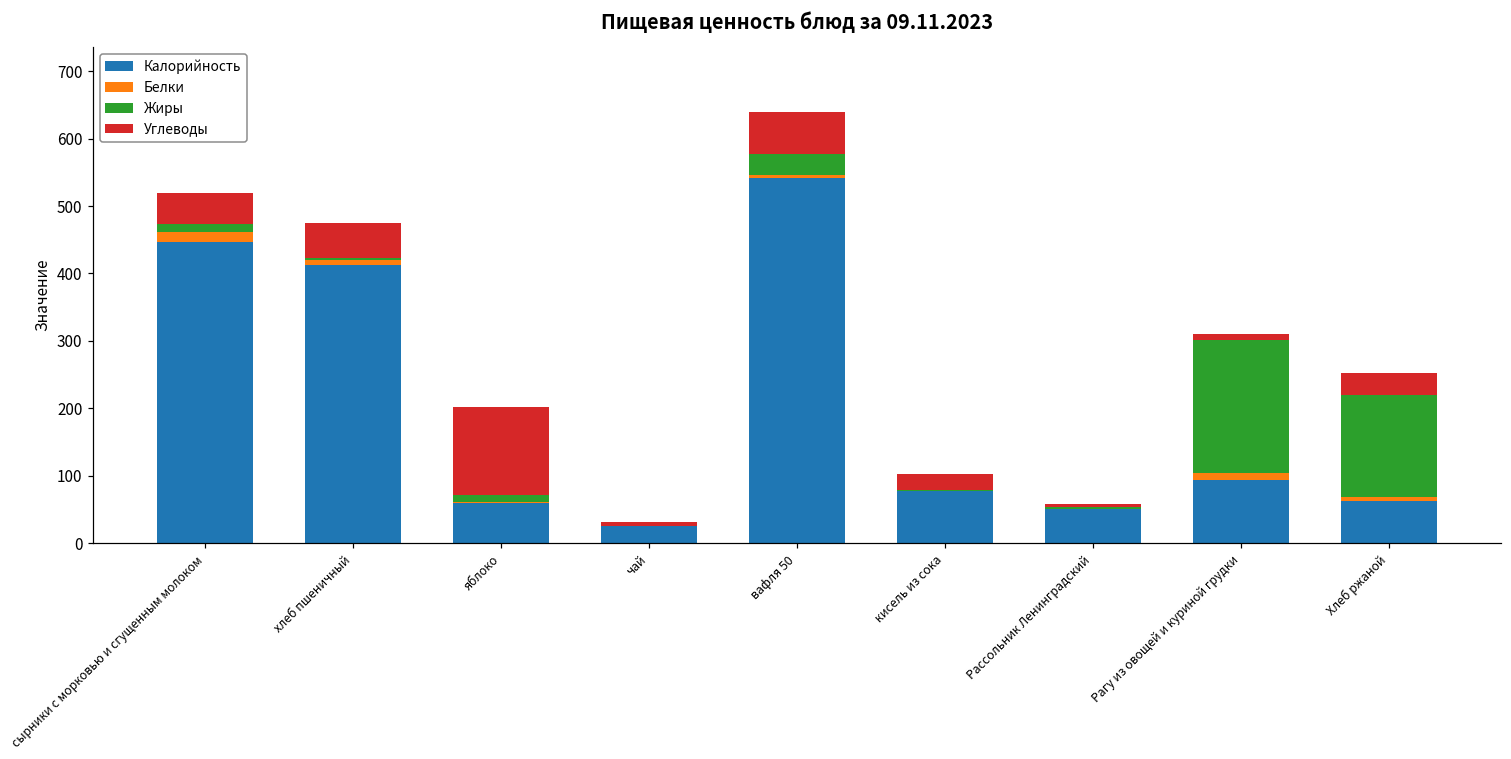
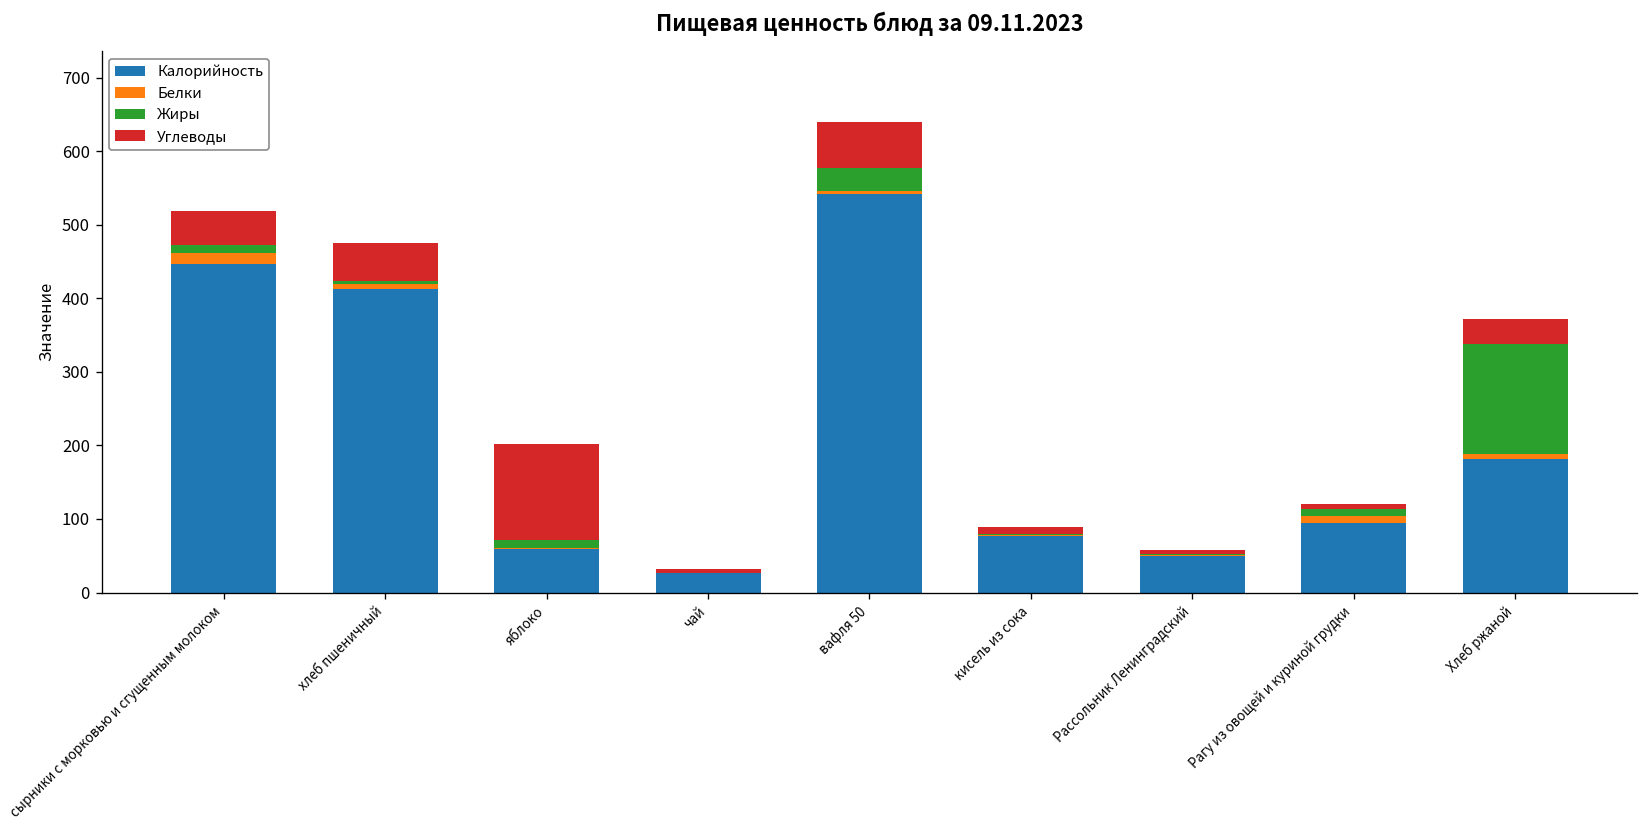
Углеводы, кисель из сока: 20 -> 10
Жиры, Рагу из овощей и куриной грудки: 200 -> 10
Калорийность, Хлеб ржаной: 60 -> 180
